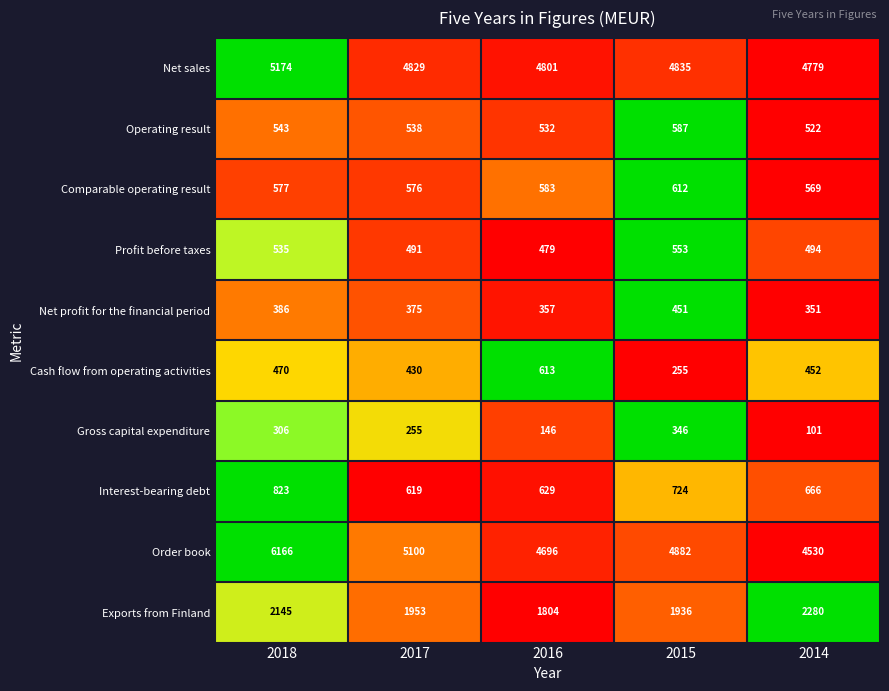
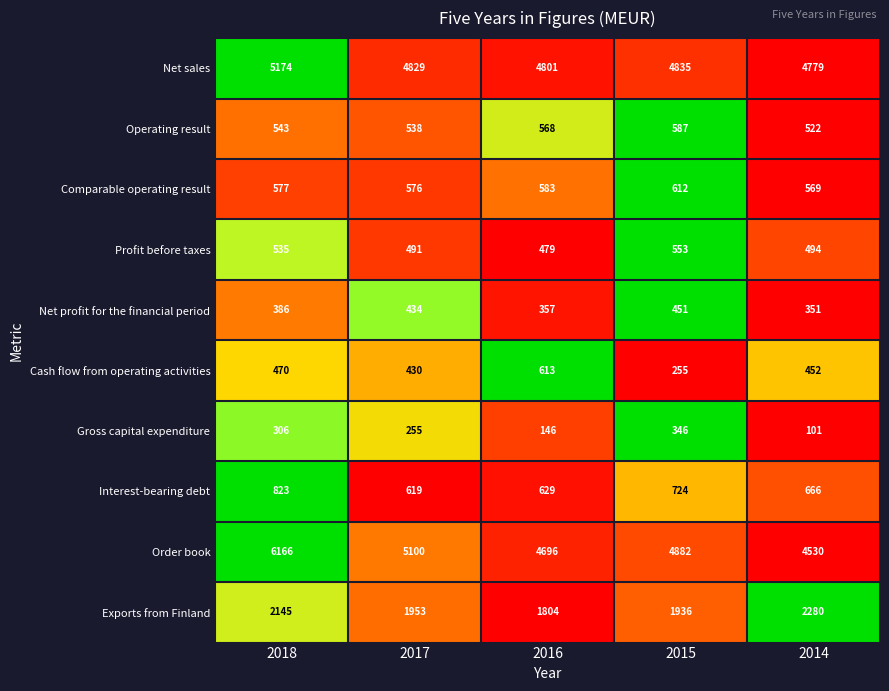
Operating result, 2016: 532 -> 568
Net profit for the financial period, 2017: 375 -> 434
